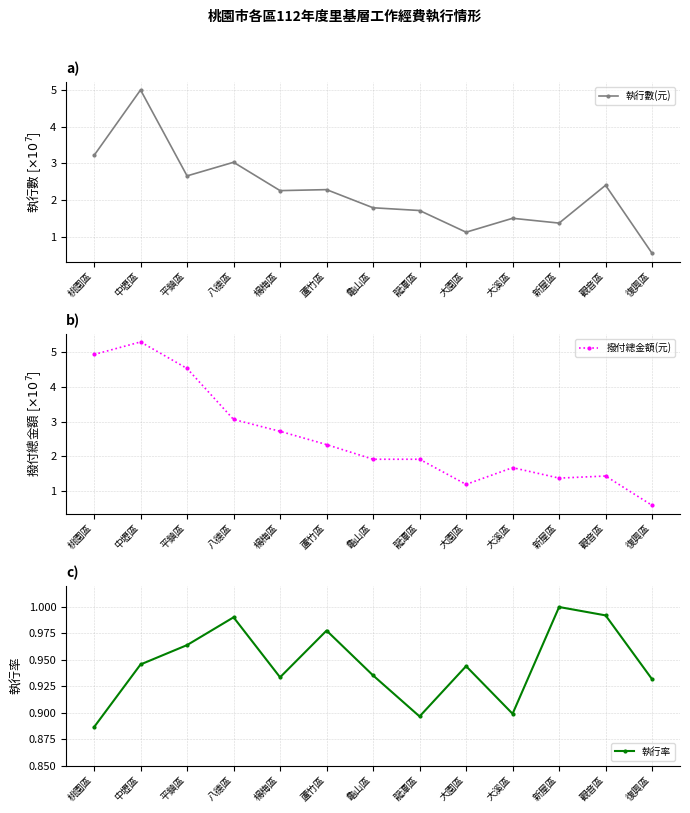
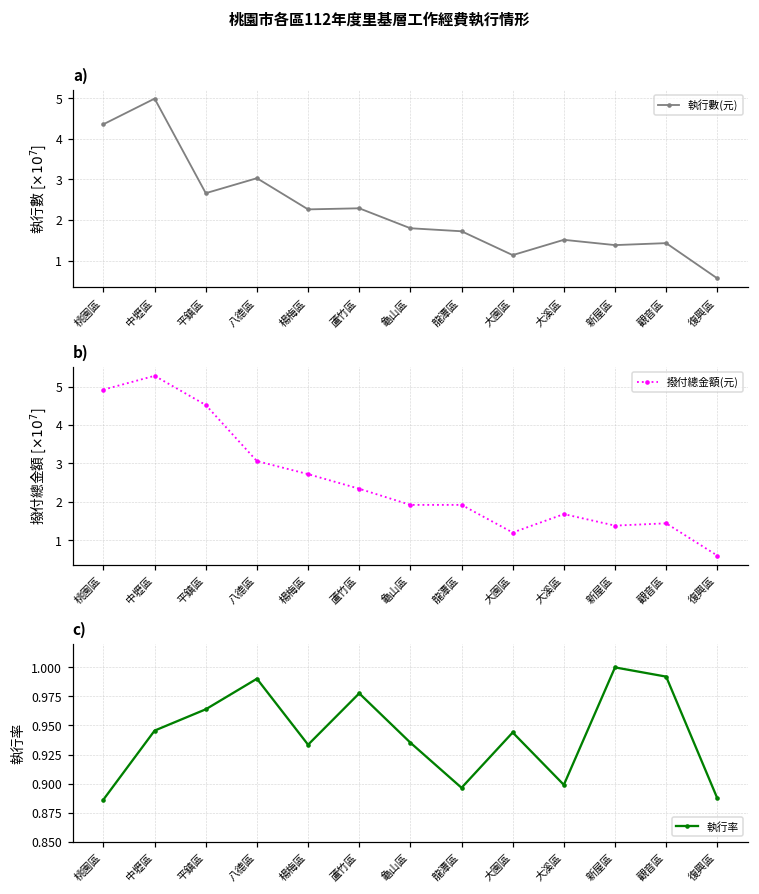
a), 桃園區: 3.2 -> 4.4
a), 觀音區: 2.4 -> 1.4
c), 復興區: 0.932 -> 0.887
